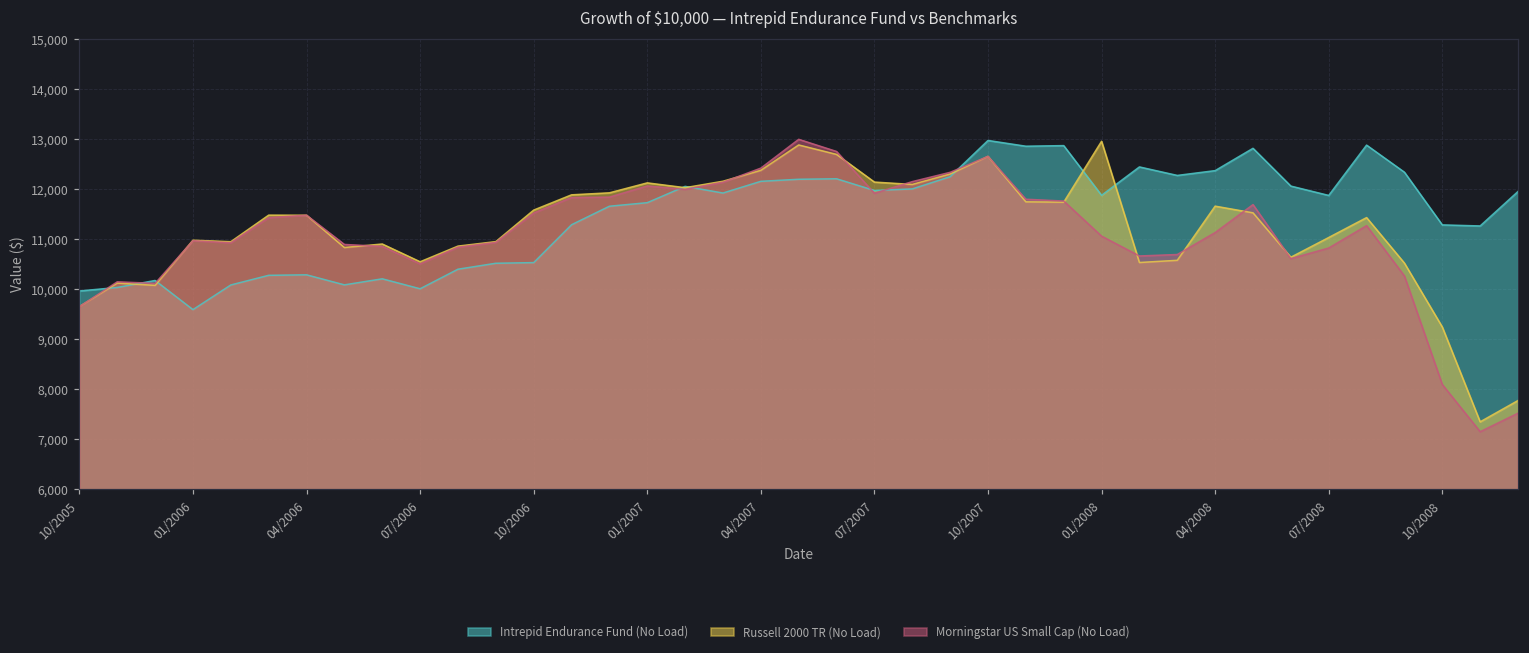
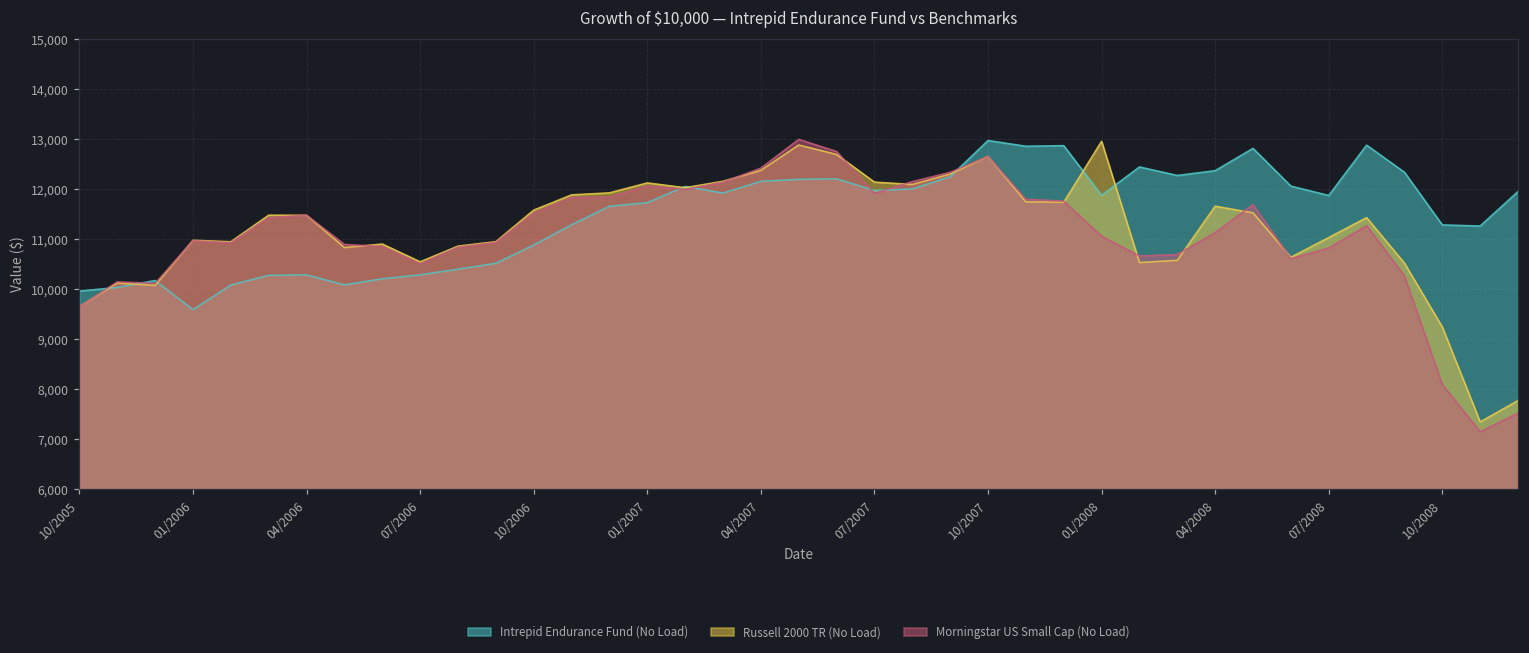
Intrepid Endurance Fund (No Load), 07/2006: 10,000 -> 10,300
Intrepid Endurance Fund (No Load), 10/2006: 10,500 -> 10,900
